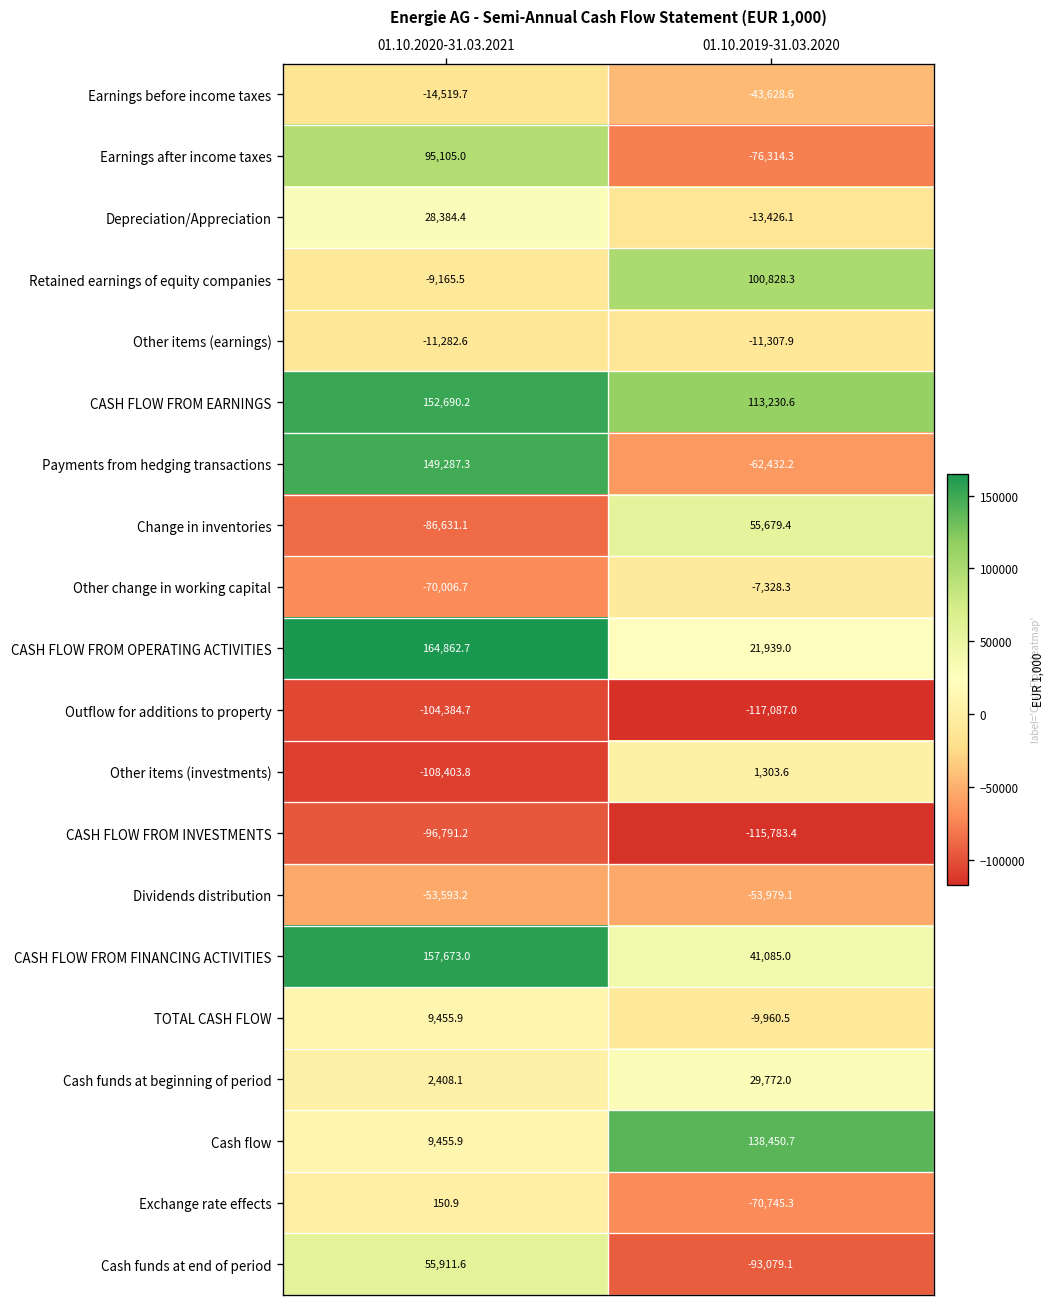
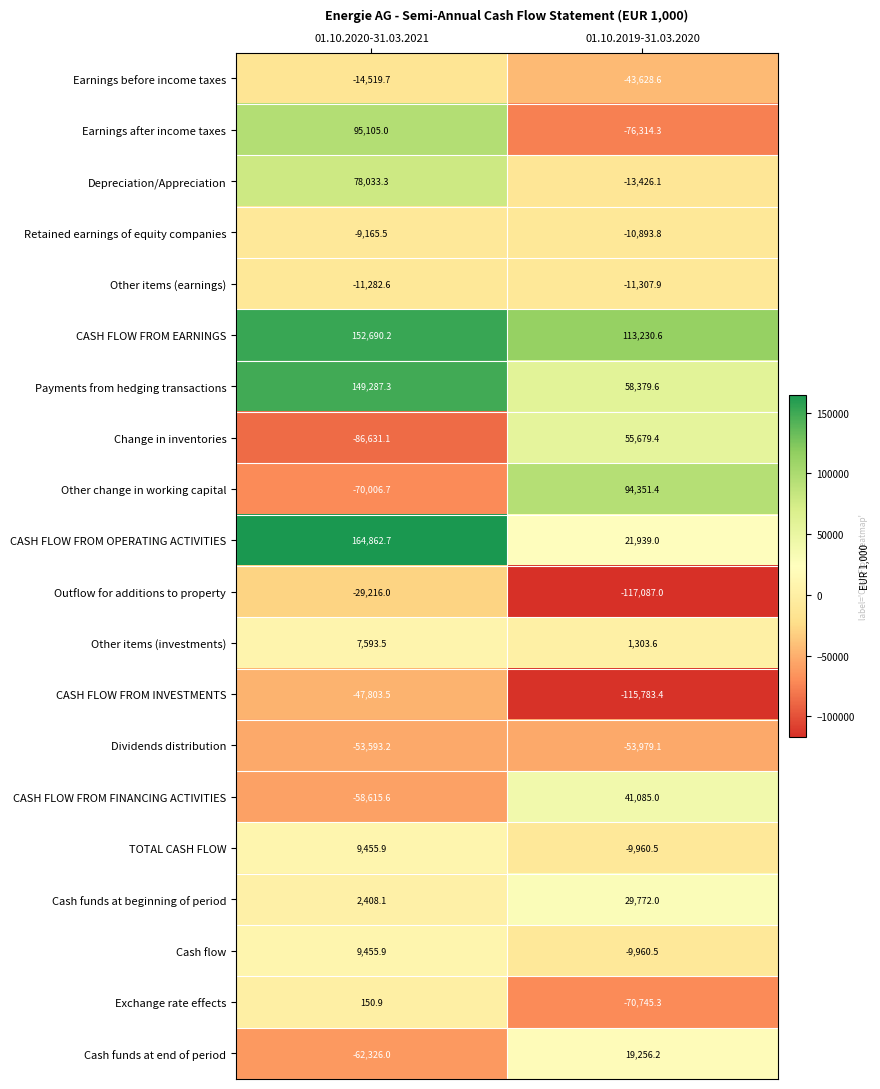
Depreciation/Appreciation, 01.10.2020-31.03.2021: 28,384.4 -> 78,033.3
Retained earnings of equity companies, 01.10.2019-31.03.2020: 100,828.3 -> -10,893.8
Payments from hedging transactions, 01.10.2019-31.03.2020: -62,432.2 -> 58,379.6
Other change in working capital, 01.10.2019-31.03.2020: -7,328.3 -> 94,351.4
Outflow for additions to property, 01.10.2020-31.03.2021: -104,384.7 -> -29,216.0
Other items (investments), 01.10.2020-31.03.2021: -108,403.8 -> 7,593.5
CASH FLOW FROM INVESTMENTS, 01.10.2020-31.03.2021: -96,791.2 -> -47,803.5
CASH FLOW FROM FINANCING ACTIVITIES, 01.10.2020-31.03.2021: 157,673.0 -> -58,615.6
Cash flow, 01.10.2019-31.03.2020: 138,450.7 -> -9,960.5
Cash funds at end of period, 01.10.2020-31.03.2021: 55,911.6 -> -62,326.0
Cash funds at end of period, 01.10.2019-31.03.2020: -93,079.1 -> 19,256.2
